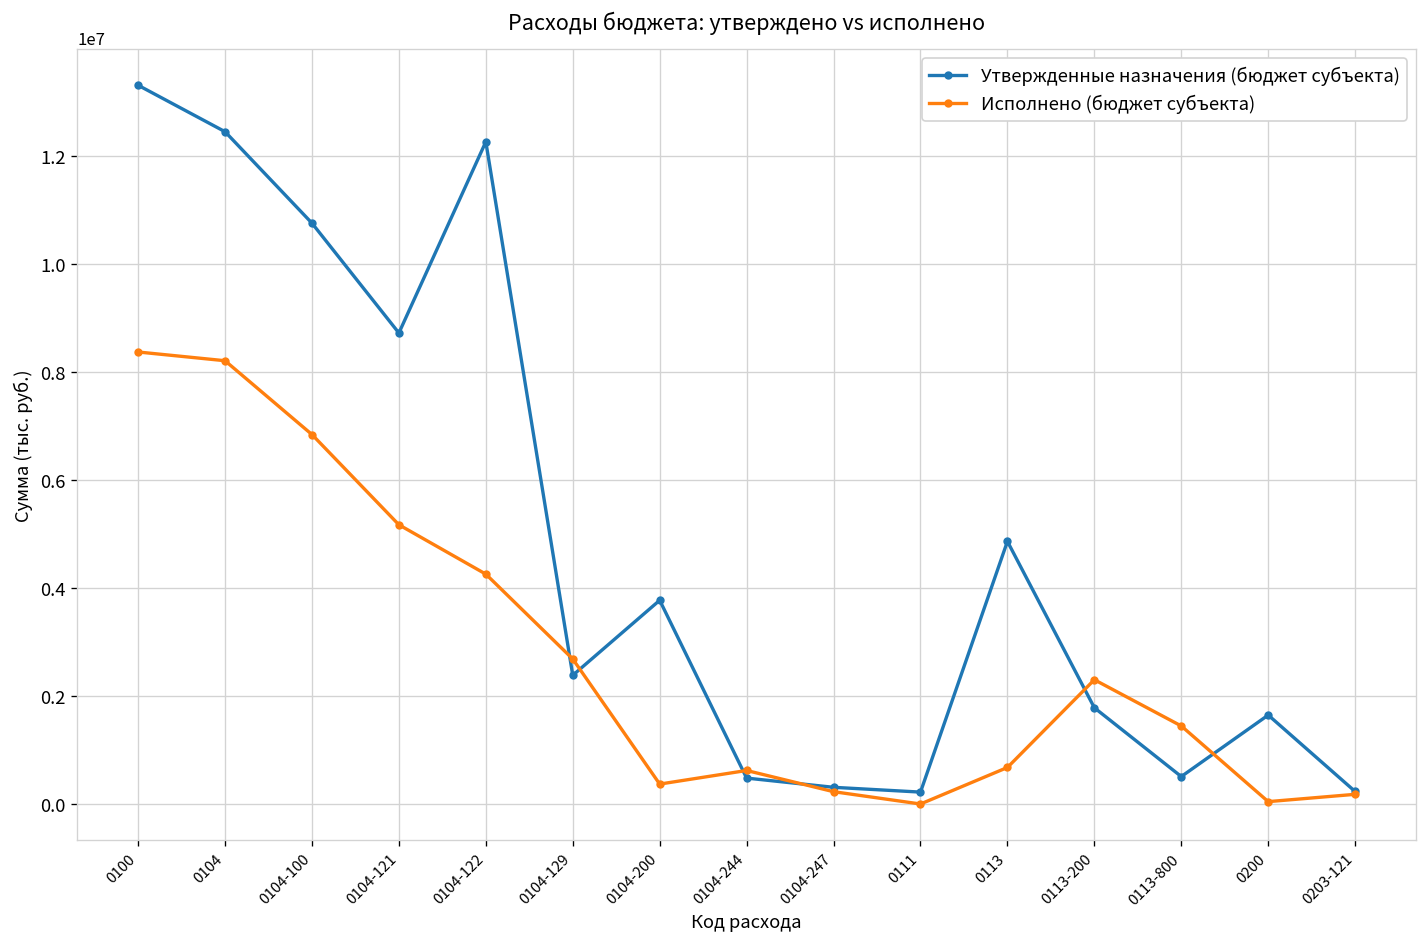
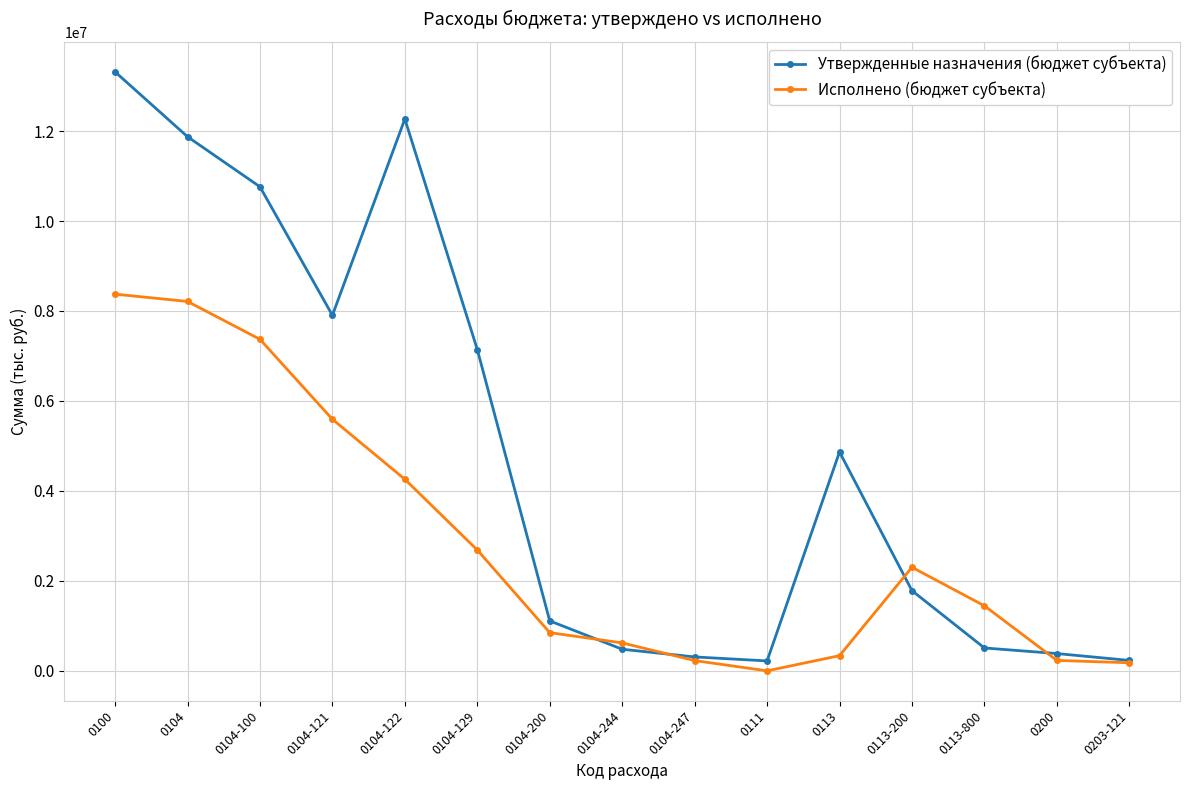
Утвержденные назначения (бюджет субъекта), 0104: 12500000 -> 11900000
Исполнено (бюджет субъекта), 0104-100: 6800000 -> 7400000
Утвержденные назначения (бюджет субъекта), 0104-121: 8700000 -> 7900000
Исполнено (бюджет субъекта), 0104-121: 5200000 -> 5600000
Утвержденные назначения (бюджет субъекта), 0104-129: 2400000 -> 7100000
Утвержденные назначения (бюджет субъекта), 0104-200: 3800000 -> 1100000
Исполнено (бюджет субъекта), 0104-200: 400000 -> 800000
Исполнено (бюджет субъекта), 0113: 700000 -> 300000
Утвержденные назначения (бюджет субъекта), 0200: 1600000 -> 400000
Исполнено (бюджет субъекта), 0200: 0 -> 200000
